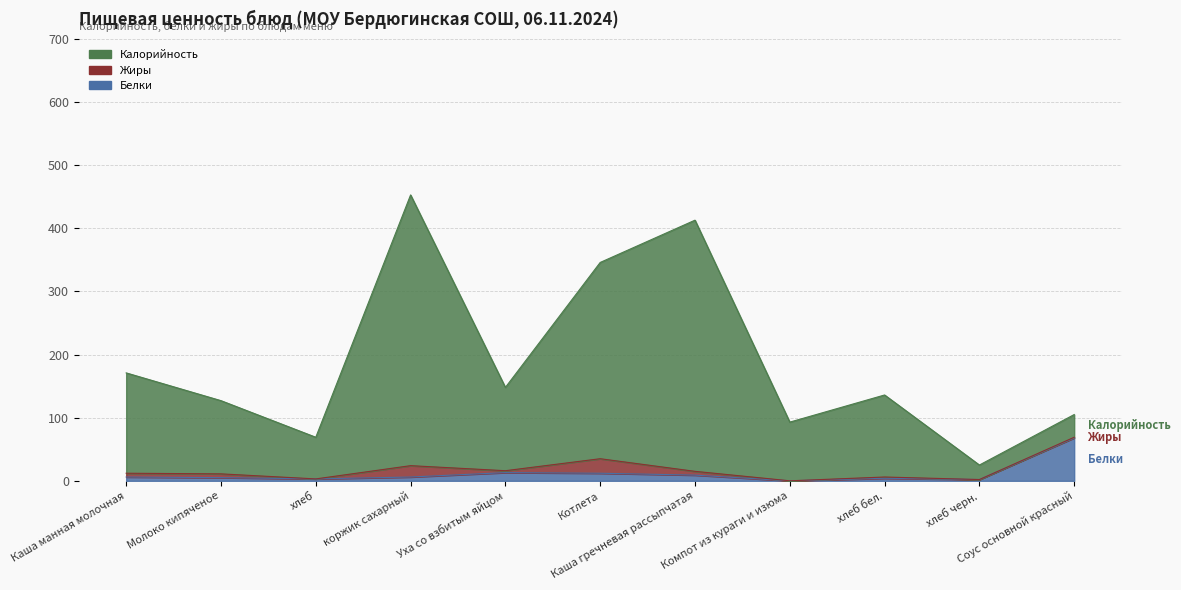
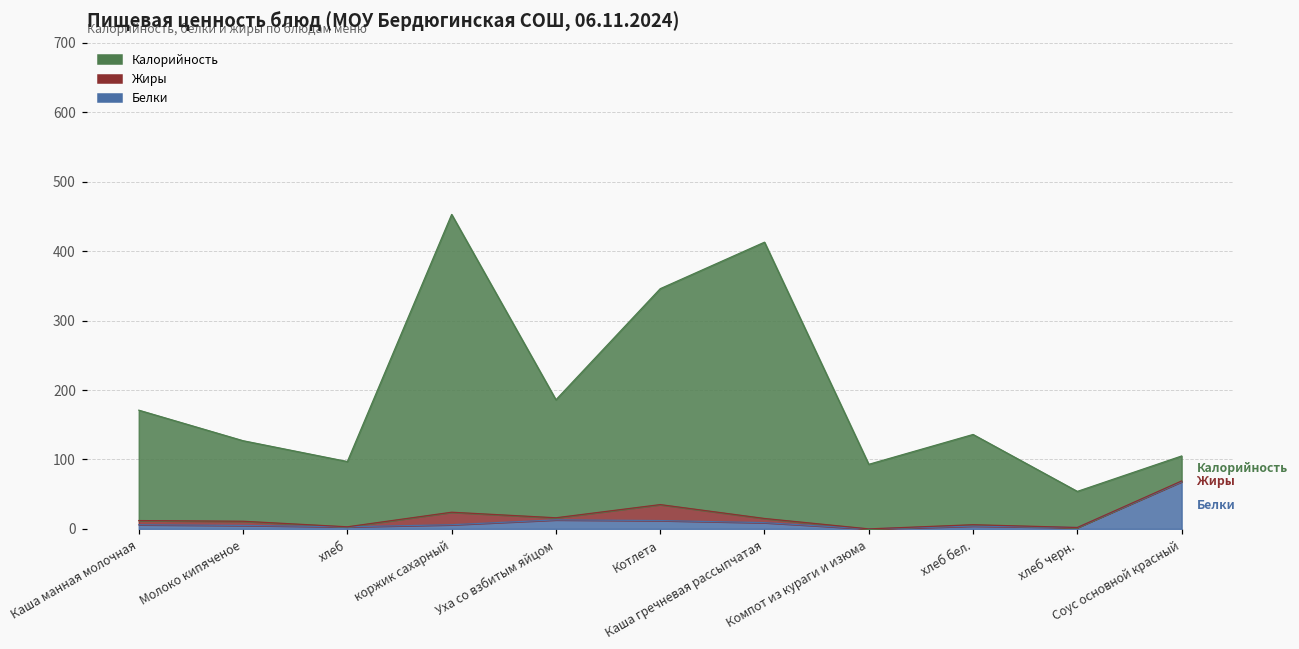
Калорийность, хлеб: 70 -> 90
Калорийность, Уха со взбитым яйцом: 130 -> 170
Калорийность, хлеб черн.: 20 -> 50
